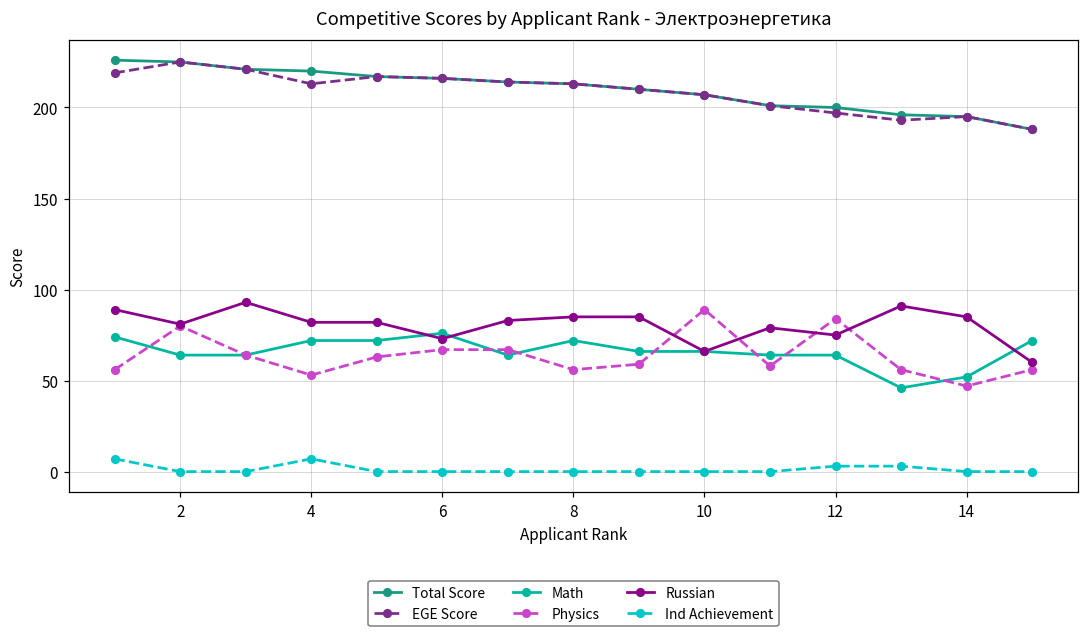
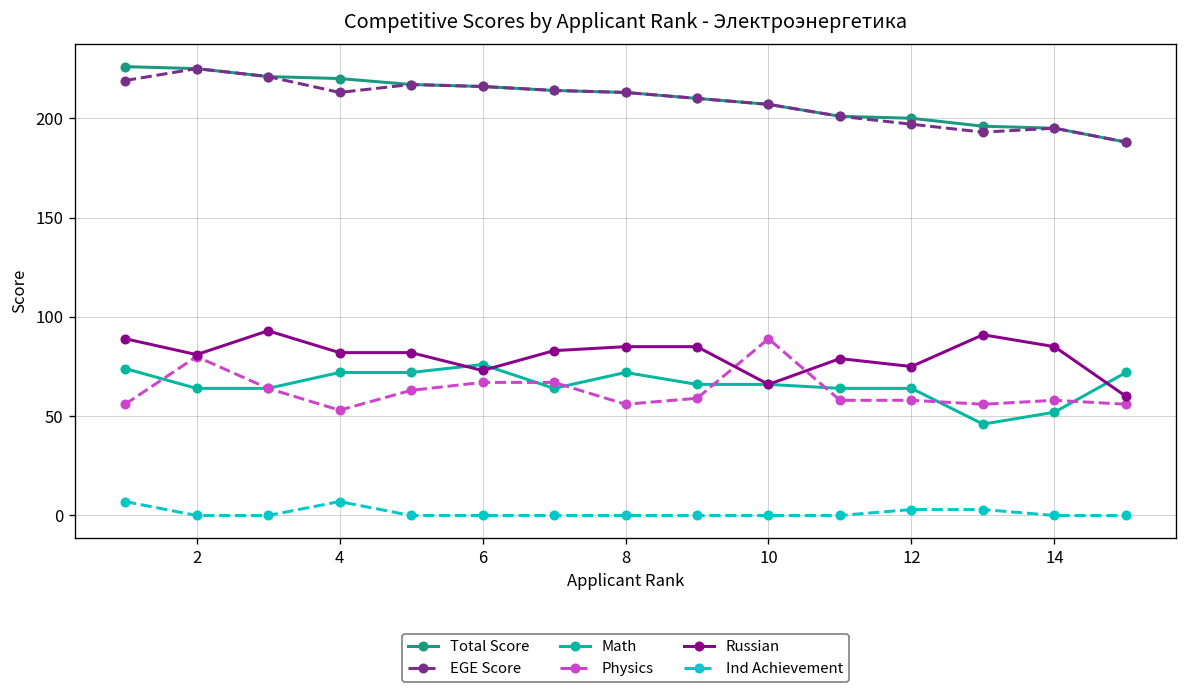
Physics, 12: 84 -> 58
Physics, 14: 47 -> 58
